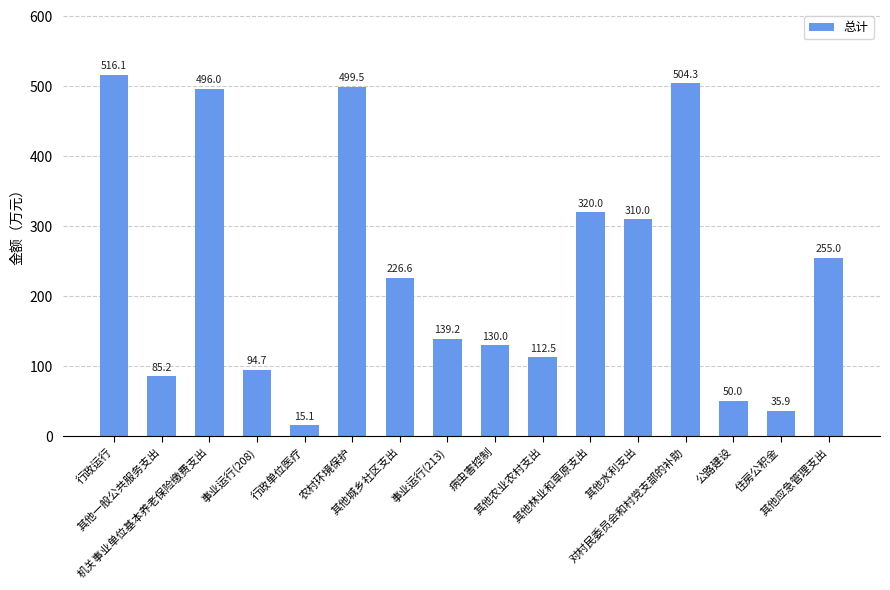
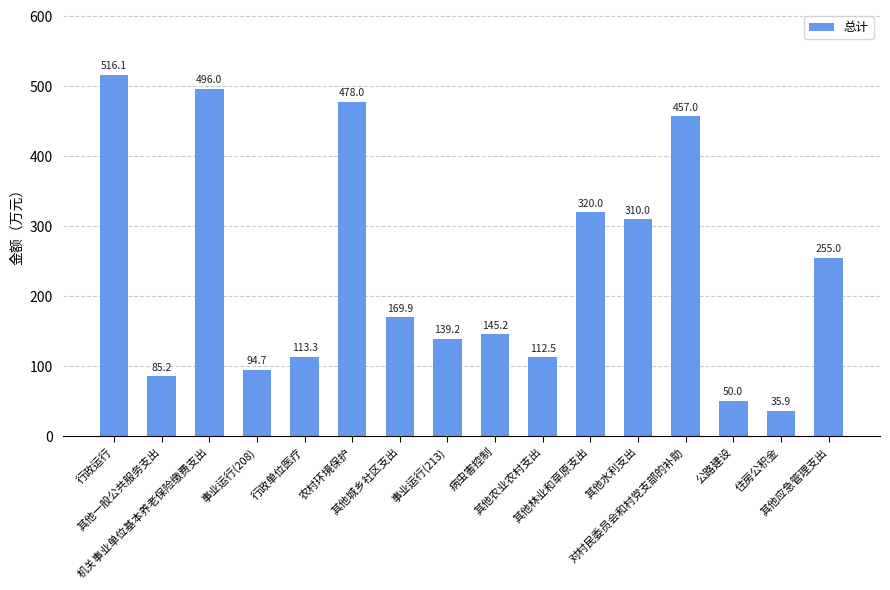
行政单位医疗: 15.1 -> 113.3
农村环境保护: 499.5 -> 478.0
其他城乡社区支出: 226.6 -> 169.9
病虫害控制: 130.0 -> 145.2
对村民委员会和村党支部的补助: 504.3 -> 457.0
